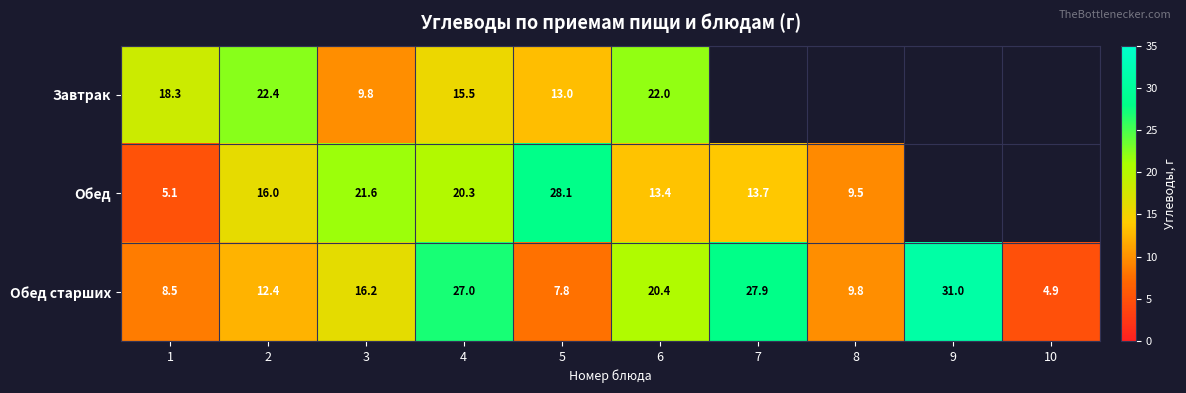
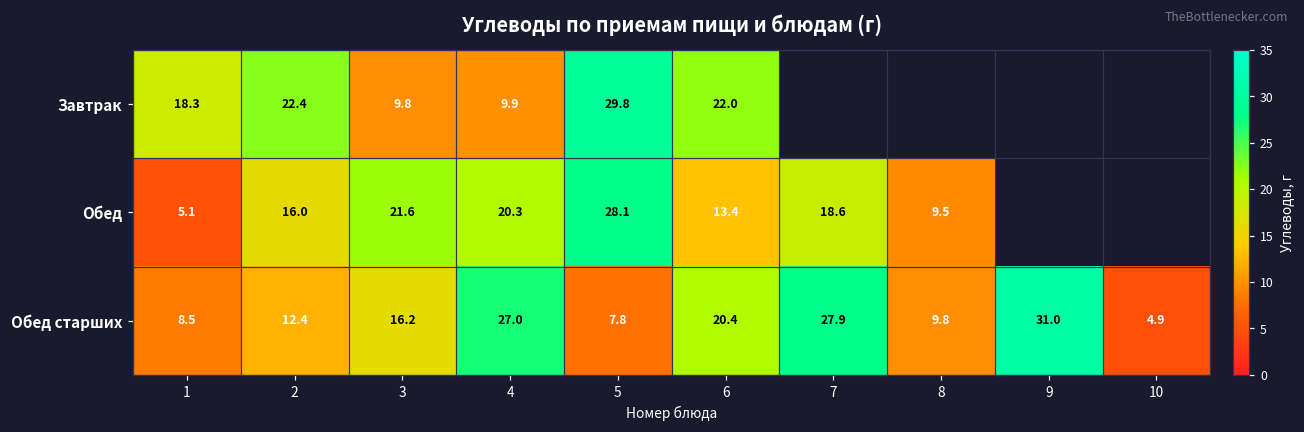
Завтрак, 4: 15.5 -> 9.9
Завтрак, 5: 13.0 -> 29.8
Обед, 7: 13.7 -> 18.6
